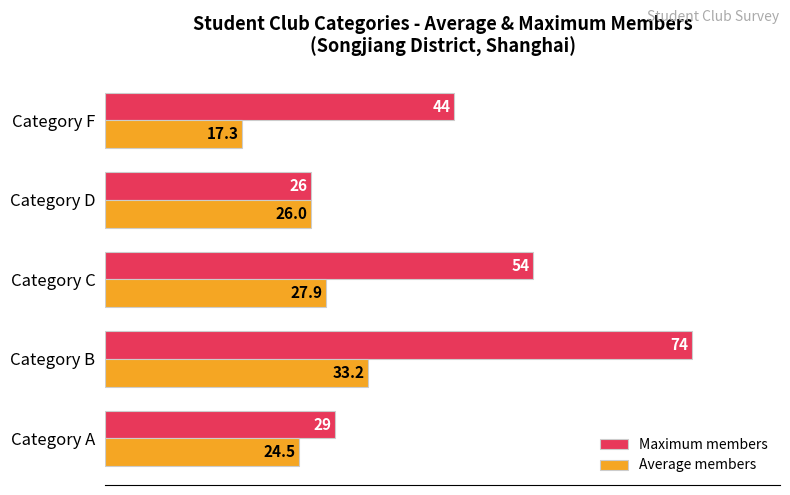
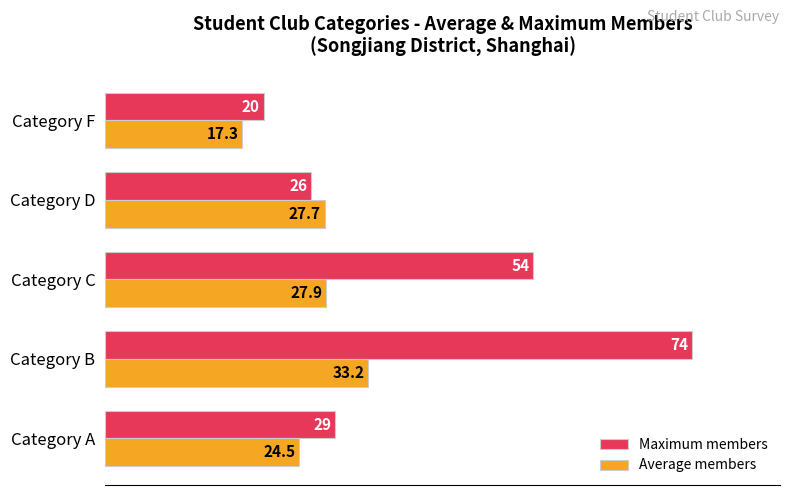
Maximum members, Category F: 44 -> 20
Average members, Category D: 26.0 -> 27.7
